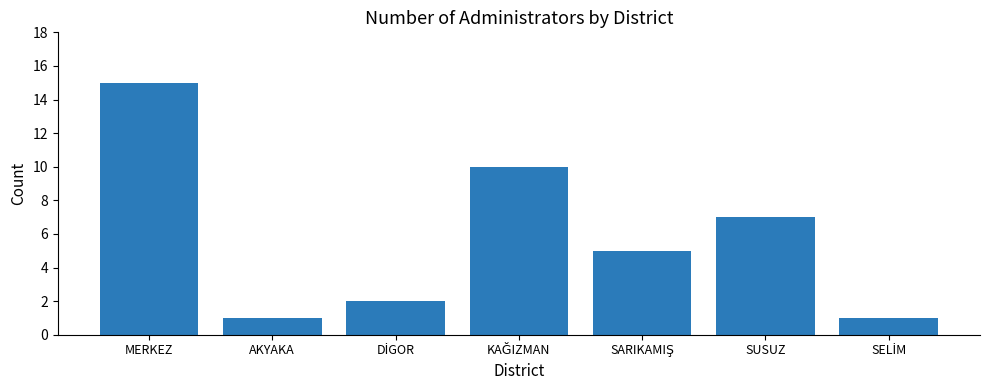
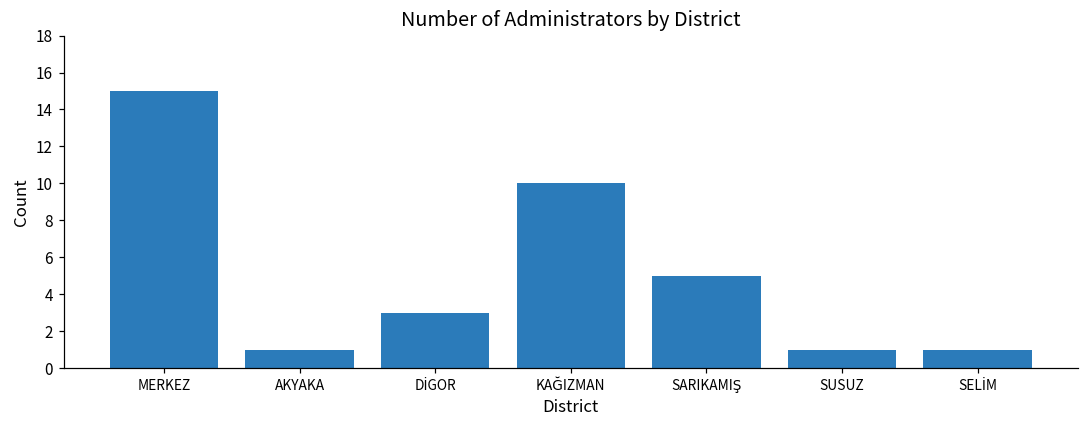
DİGOR: 2 -> 3
SUSUZ: 7 -> 1
